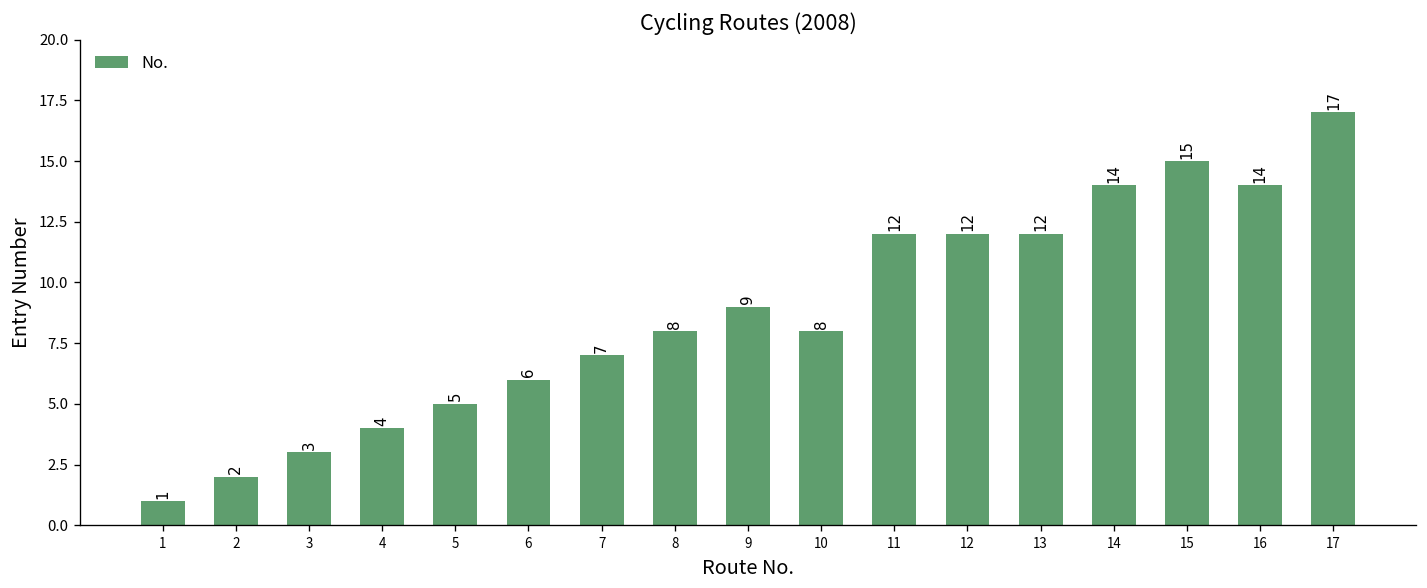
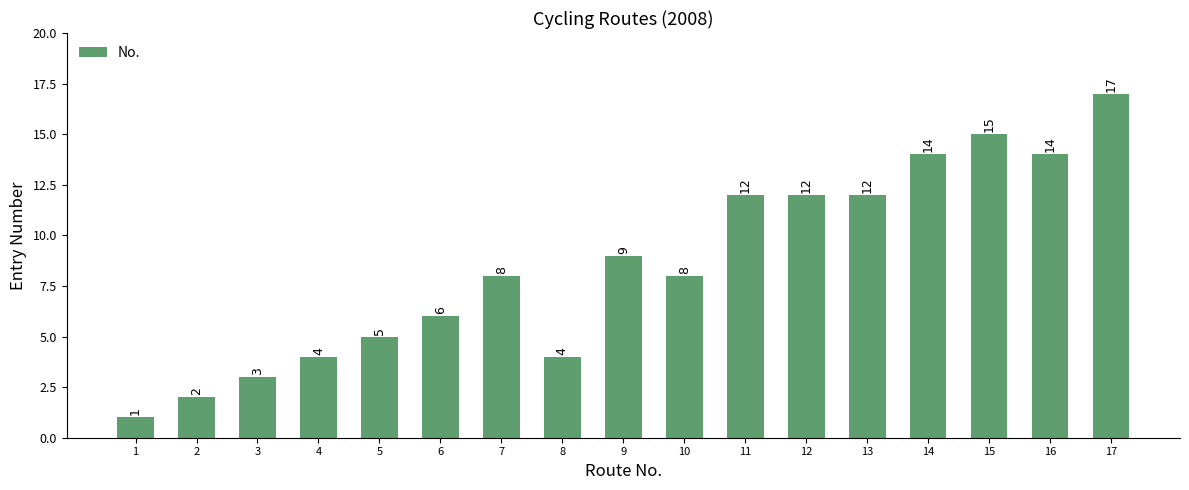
7: 7 -> 8
8: 8 -> 4
